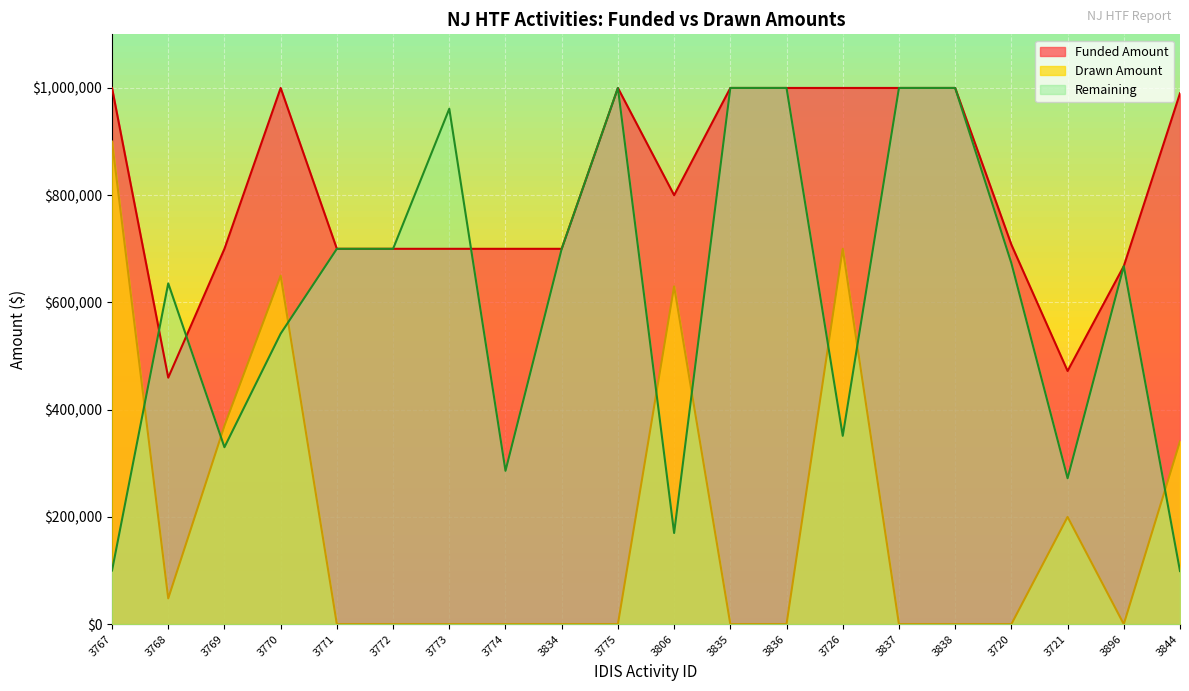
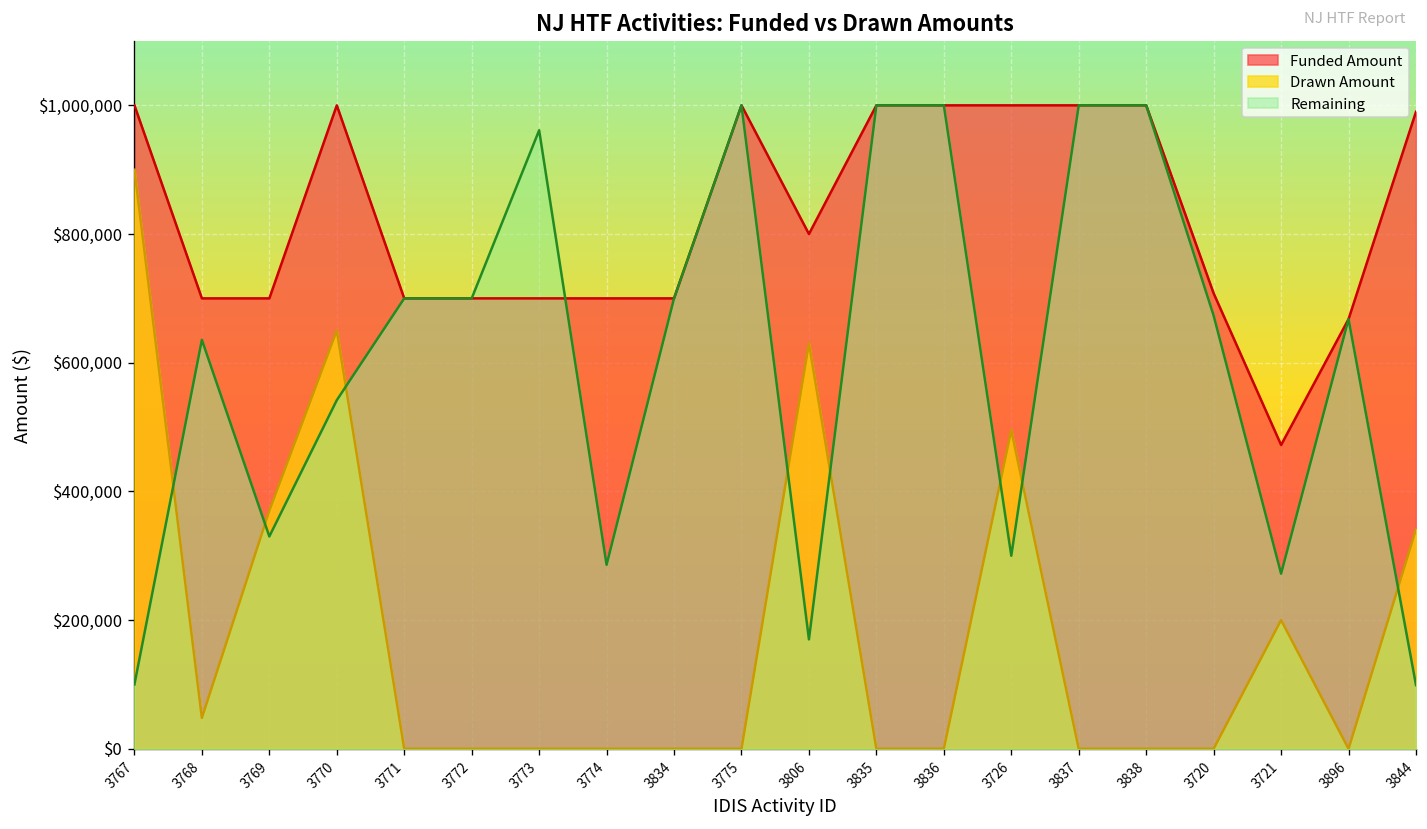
Funded Amount, 3768: $460,000 -> $700,000
Drawn Amount, 3726: $700,000 -> $500,000
Remaining, 3726: $350,000 -> $300,000
